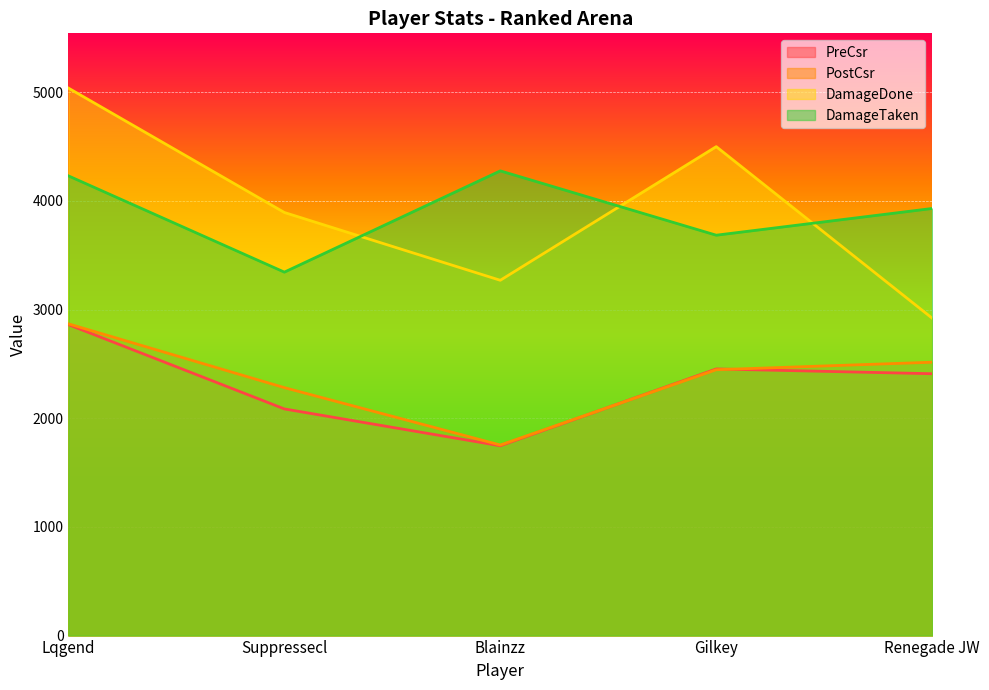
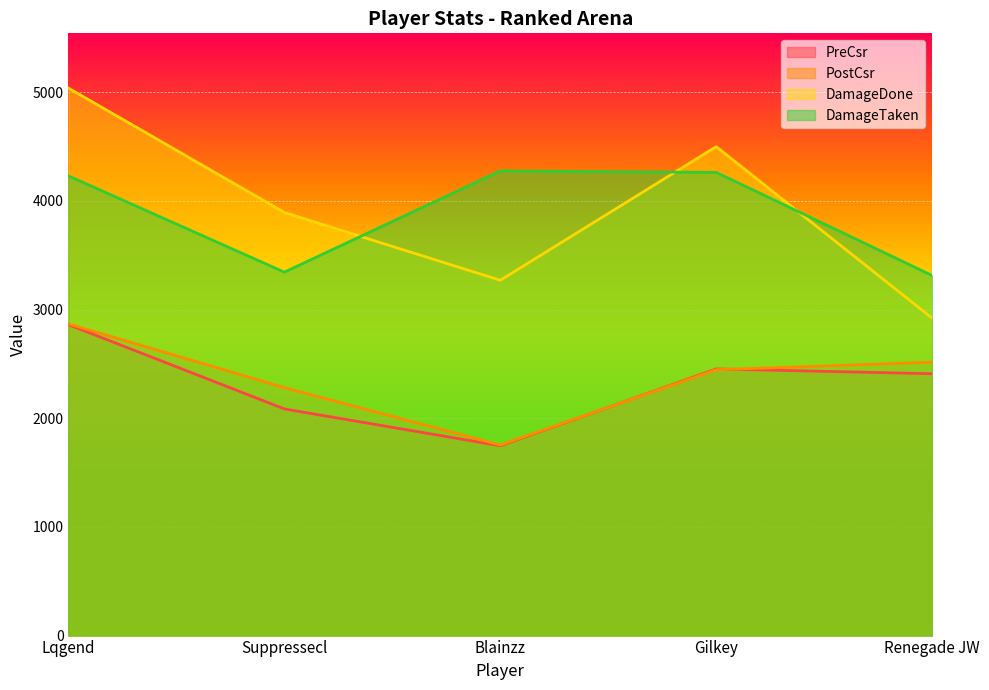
DamageTaken, Gilkey: 3690 -> 4260
DamageTaken, Renegade JW: 3930 -> 3310
